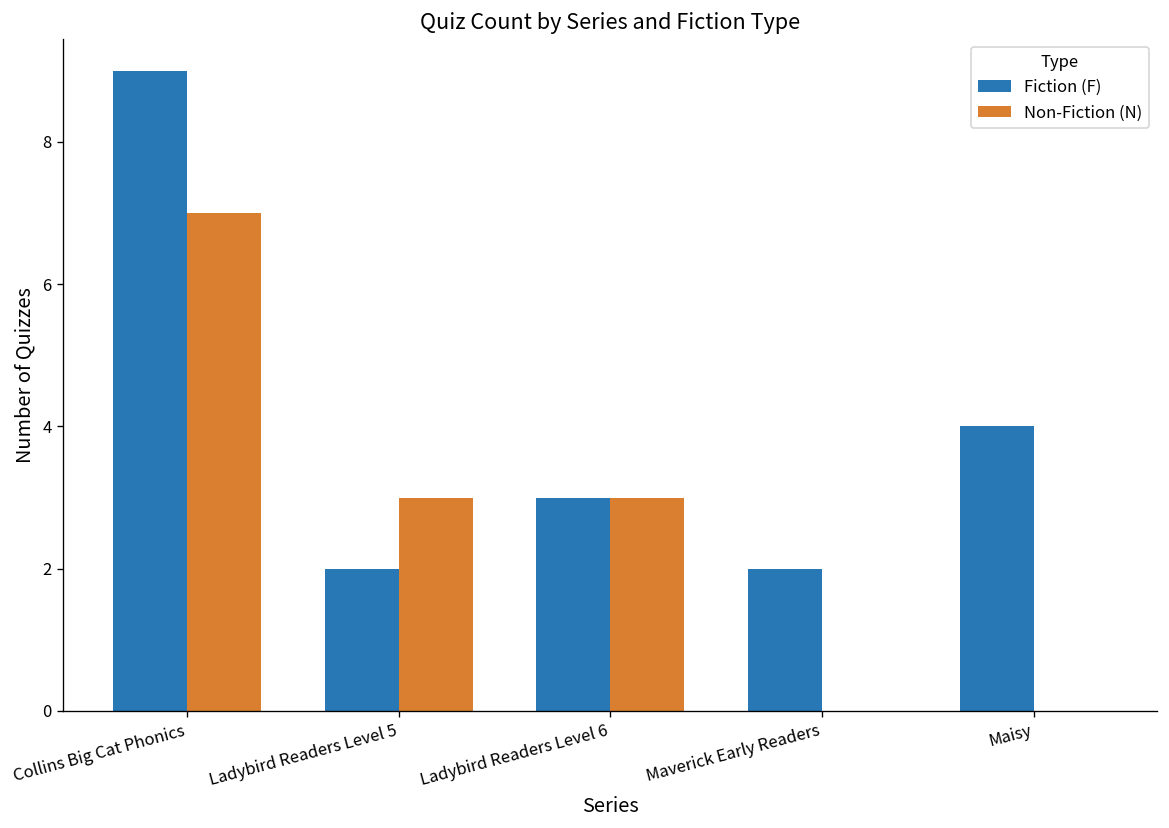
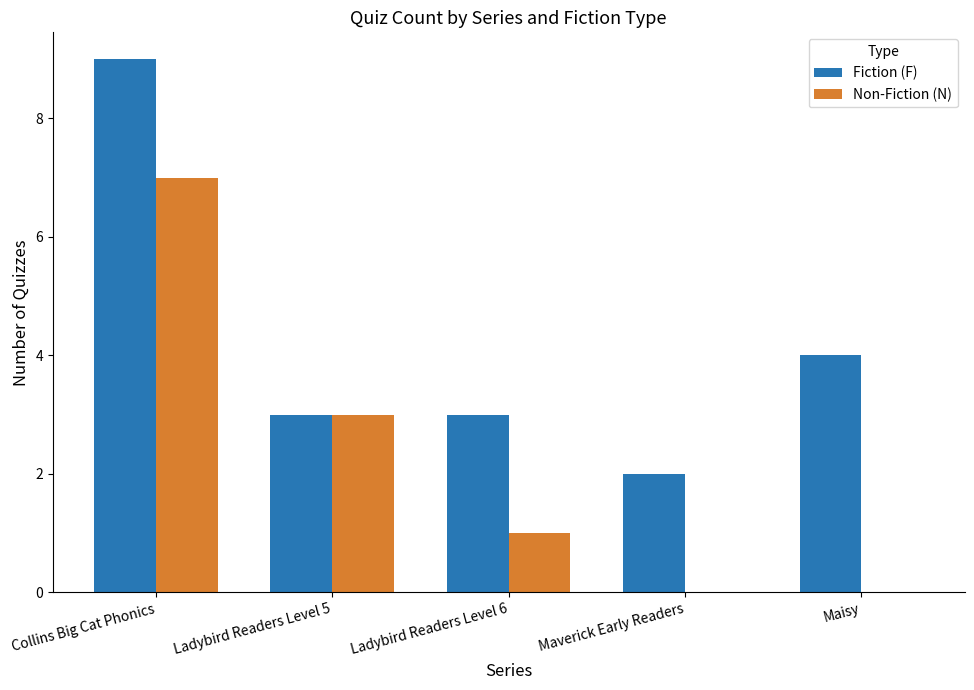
Fiction (F), Ladybird Readers Level 5: 2 -> 3
Non-Fiction (N), Ladybird Readers Level 6: 3 -> 1
